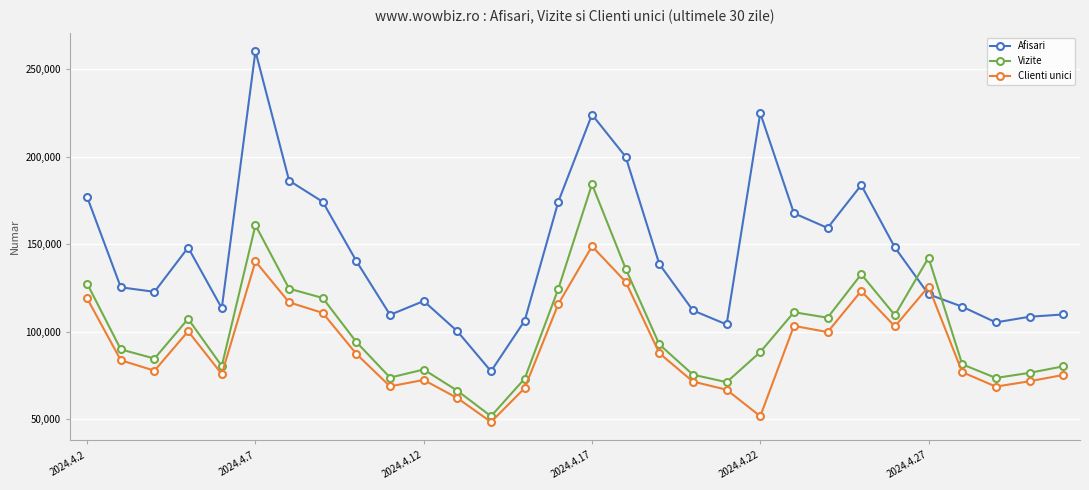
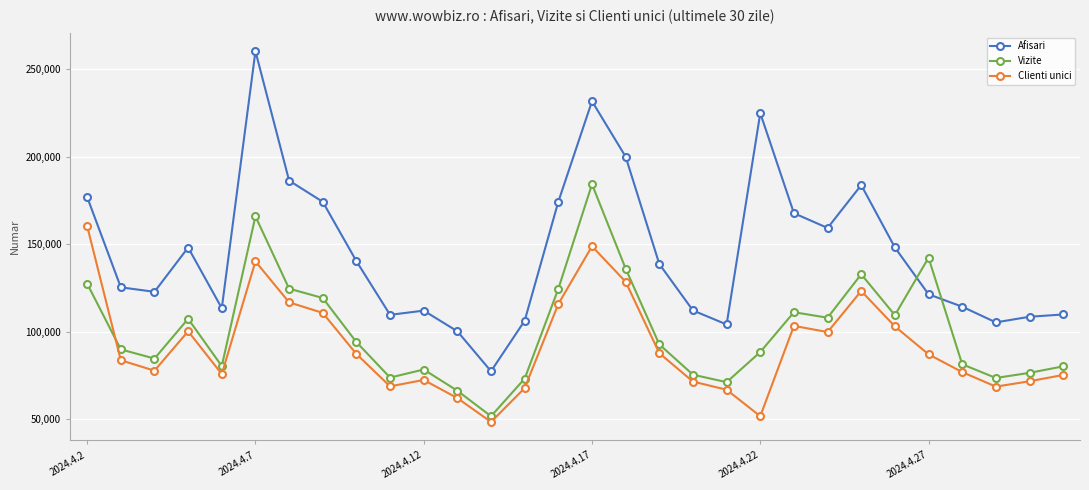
Clienti unici, 2024.4.2: 119,000 -> 160,000
Vizite, 2024.4.7: 161,000 -> 166,000
Afisari, 2024.4.12: 118,000 -> 112,000
Afisari, 2024.4.17: 224,000 -> 232,000
Clienti unici, 2024.4.27: 126,000 -> 87,000
